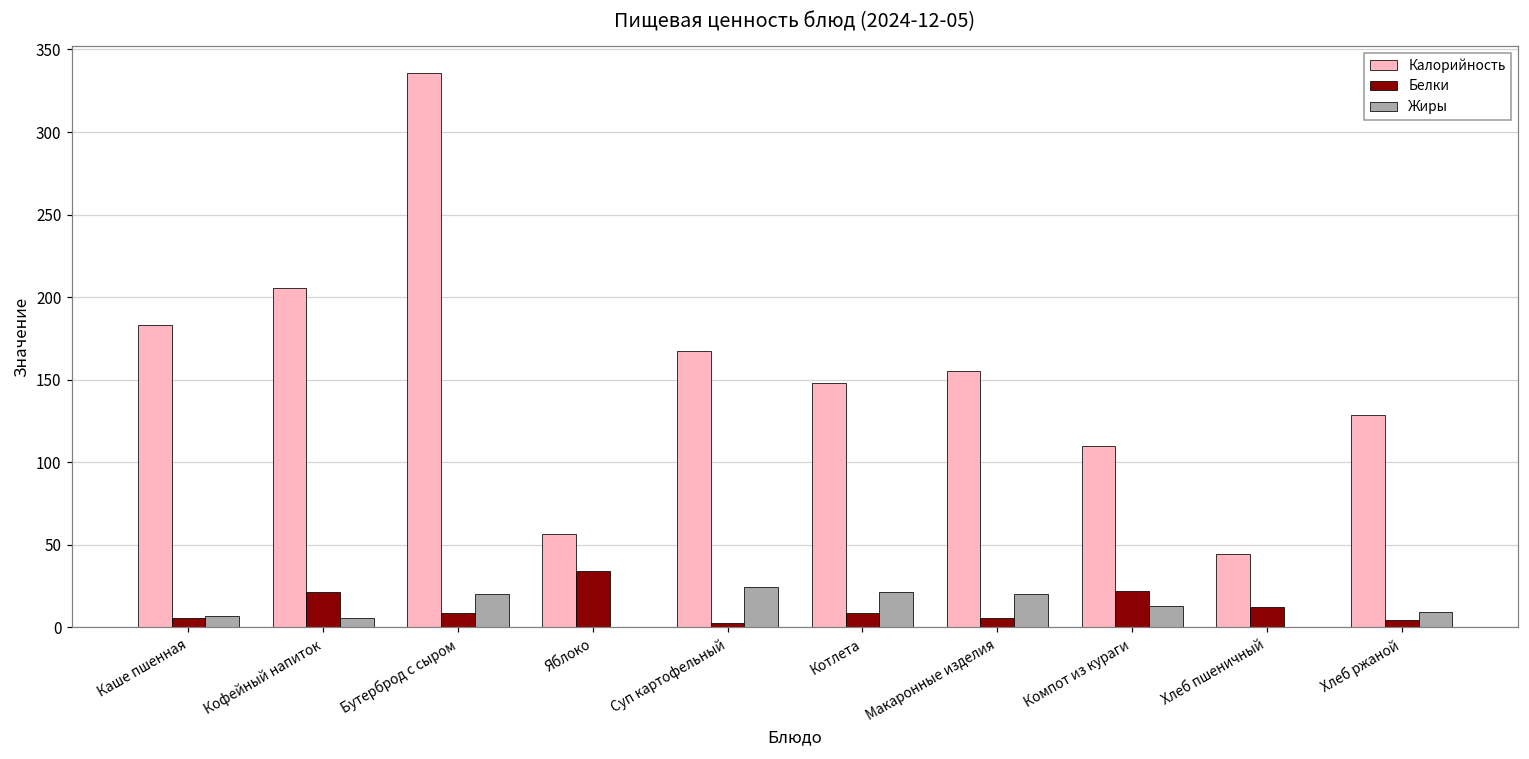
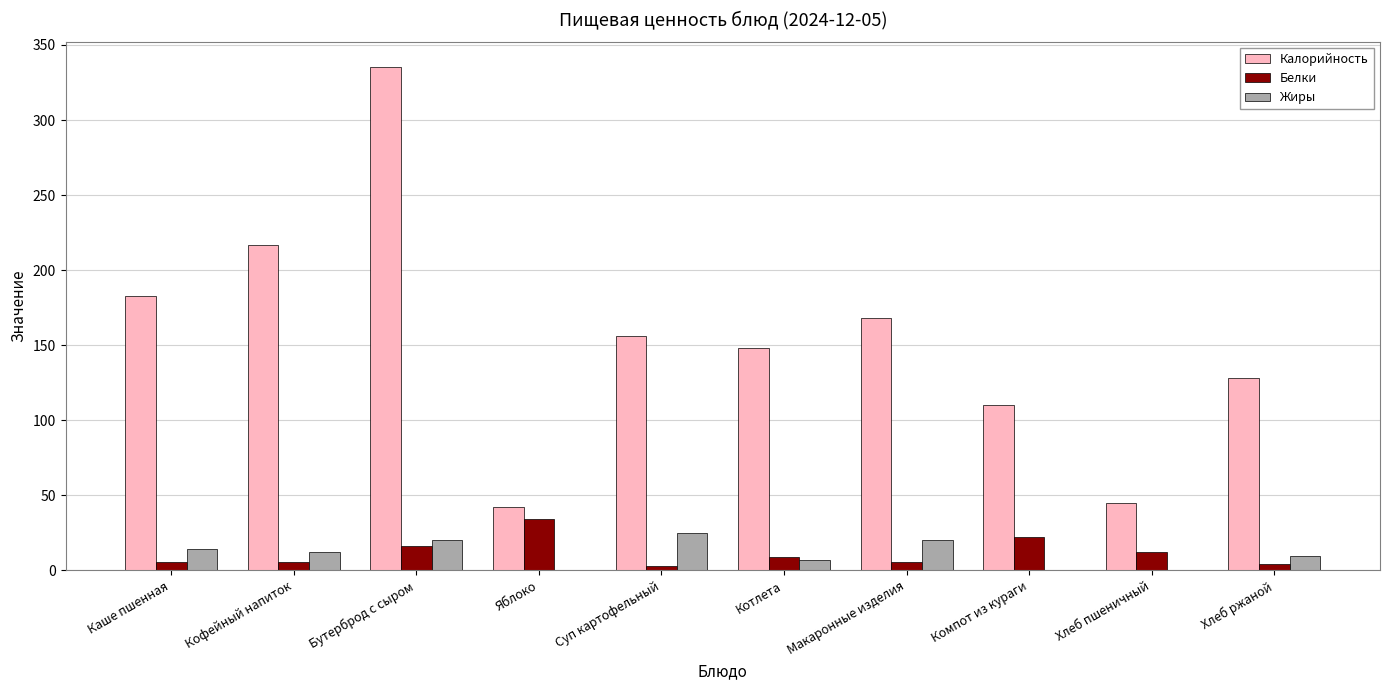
Жиры, Каше пшенная: 7 -> 14
Калорийность, Кофейный напиток: 206 -> 217
Белки, Кофейный напиток: 21 -> 6
Жиры, Кофейный напиток: 6 -> 12
Белки, Бутерброд с сыром: 9 -> 16
Калорийность, Яблоко: 56 -> 42
Калорийность, Суп картофельный: 167 -> 156
Жиры, Котлета: 22 -> 7
Калорийность, Макаронные изделия: 155 -> 168
Жиры, Компот из кураги: 13 -> 0
